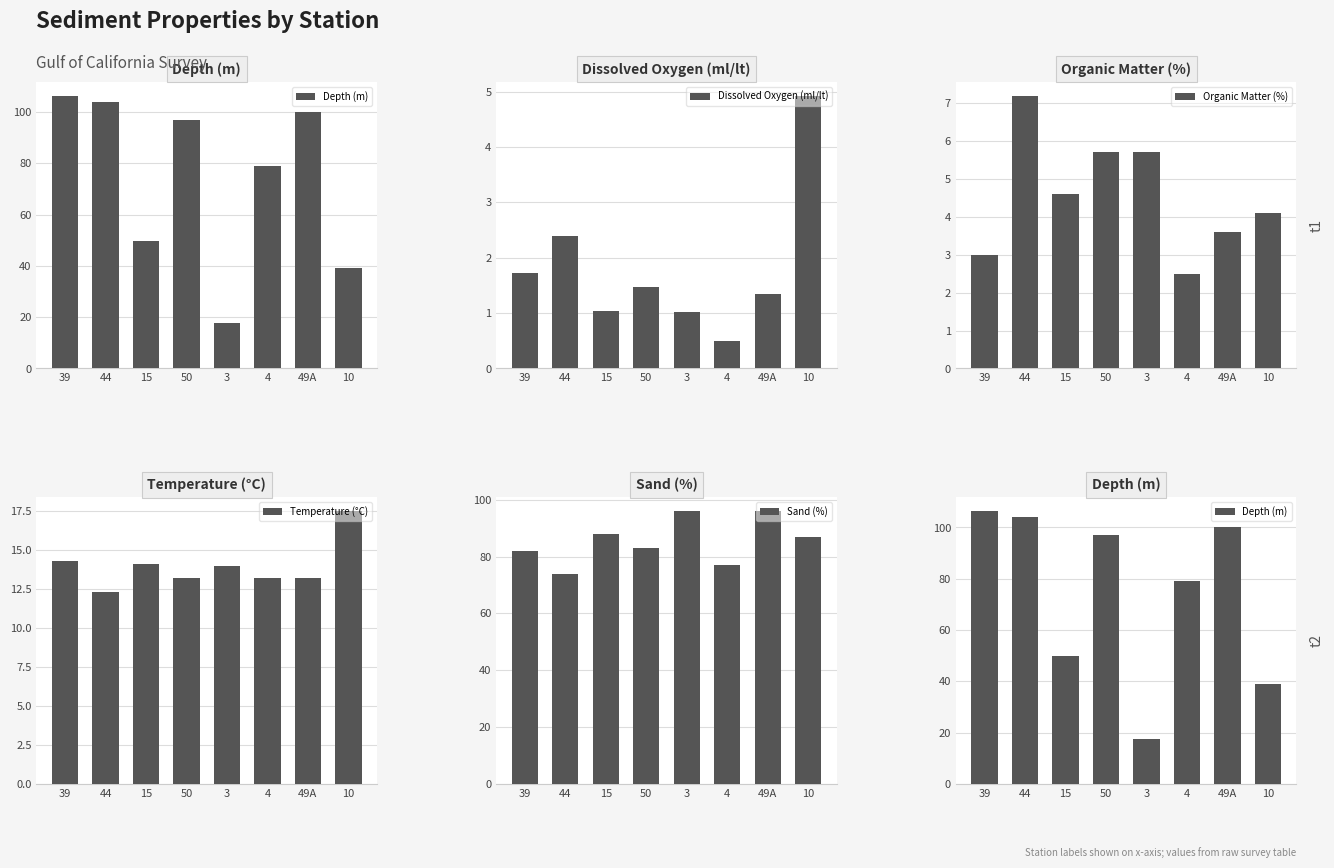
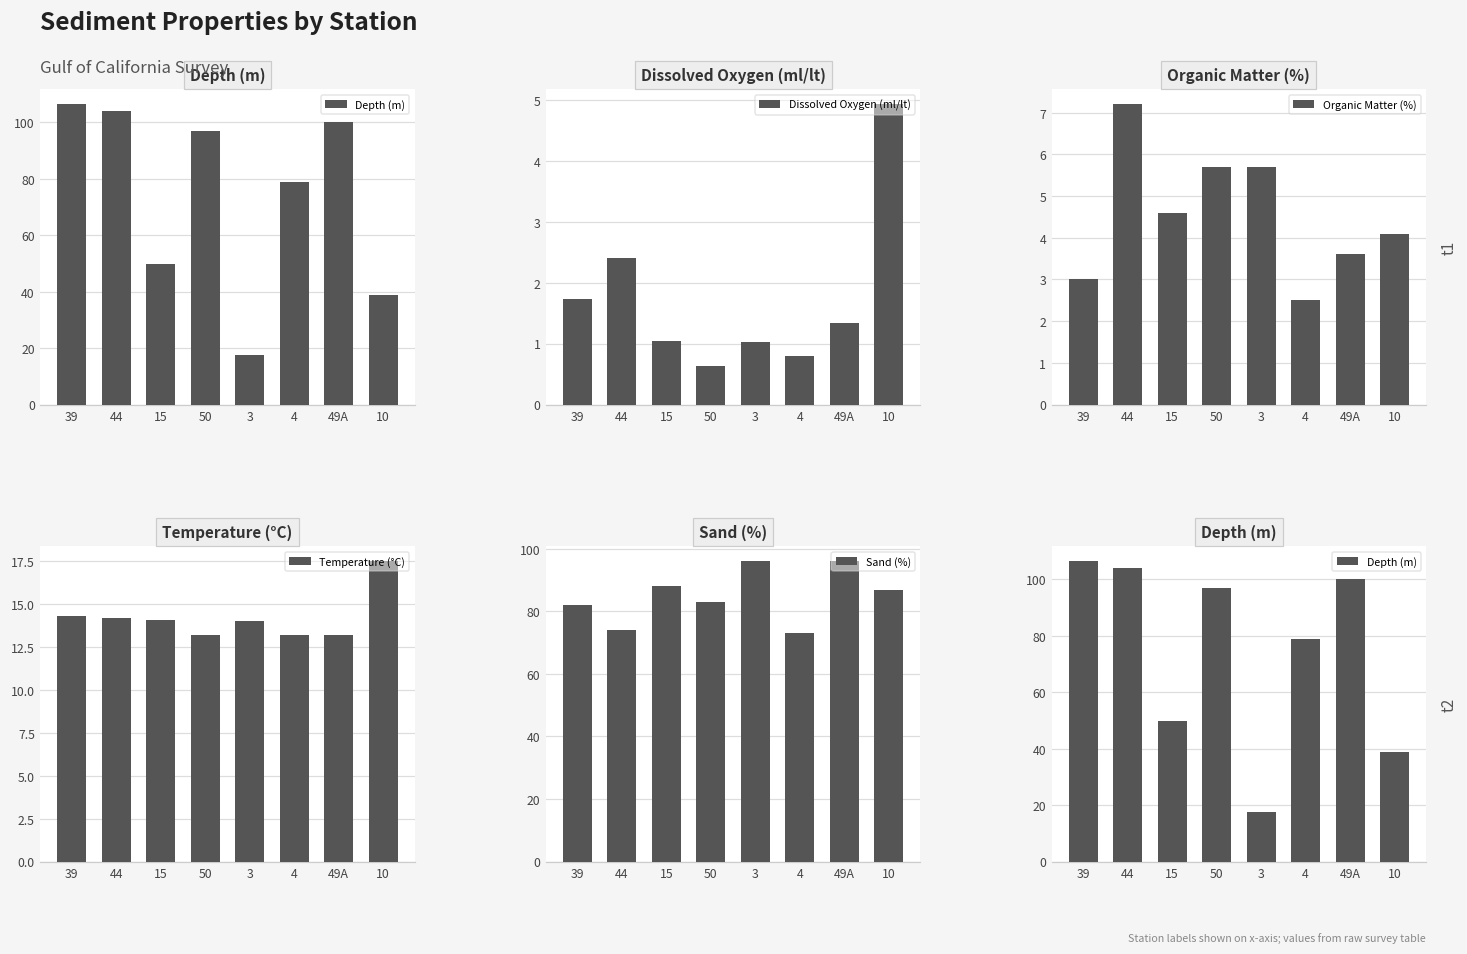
Dissolved Oxygen (ml/lt), 50: 1.5 -> 0.6
Dissolved Oxygen (ml/lt), 4: 0.5 -> 0.8
Temperature (°C), 44: 12.3 -> 14.2
Sand (%), 4: 77 -> 73
